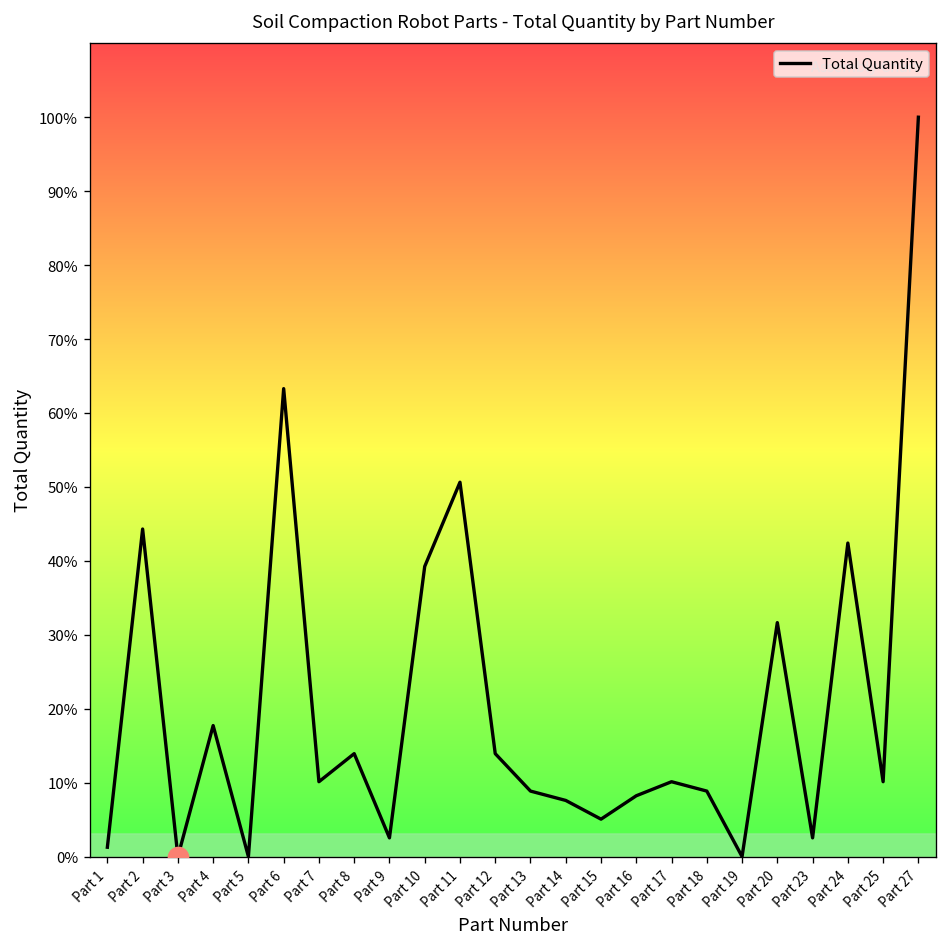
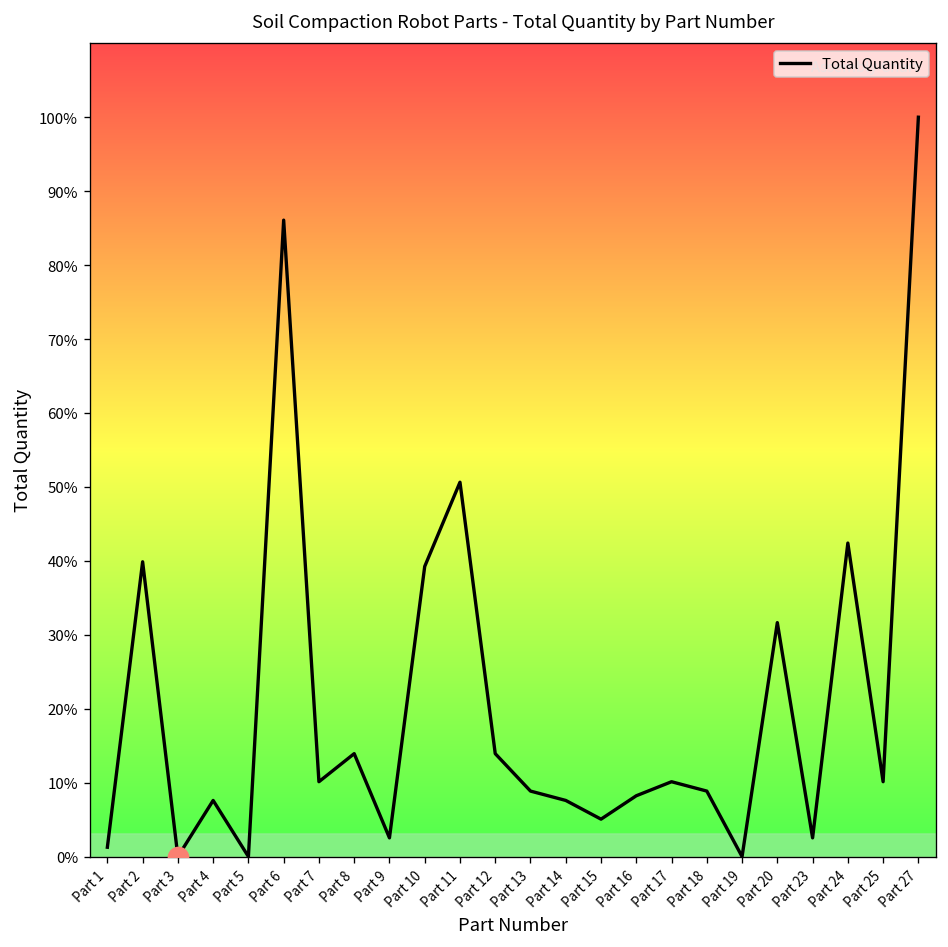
Total Quantity, Part 2: 44% -> 40%
Total Quantity, Part 4: 18% -> 8%
Total Quantity, Part 6: 63% -> 86%
